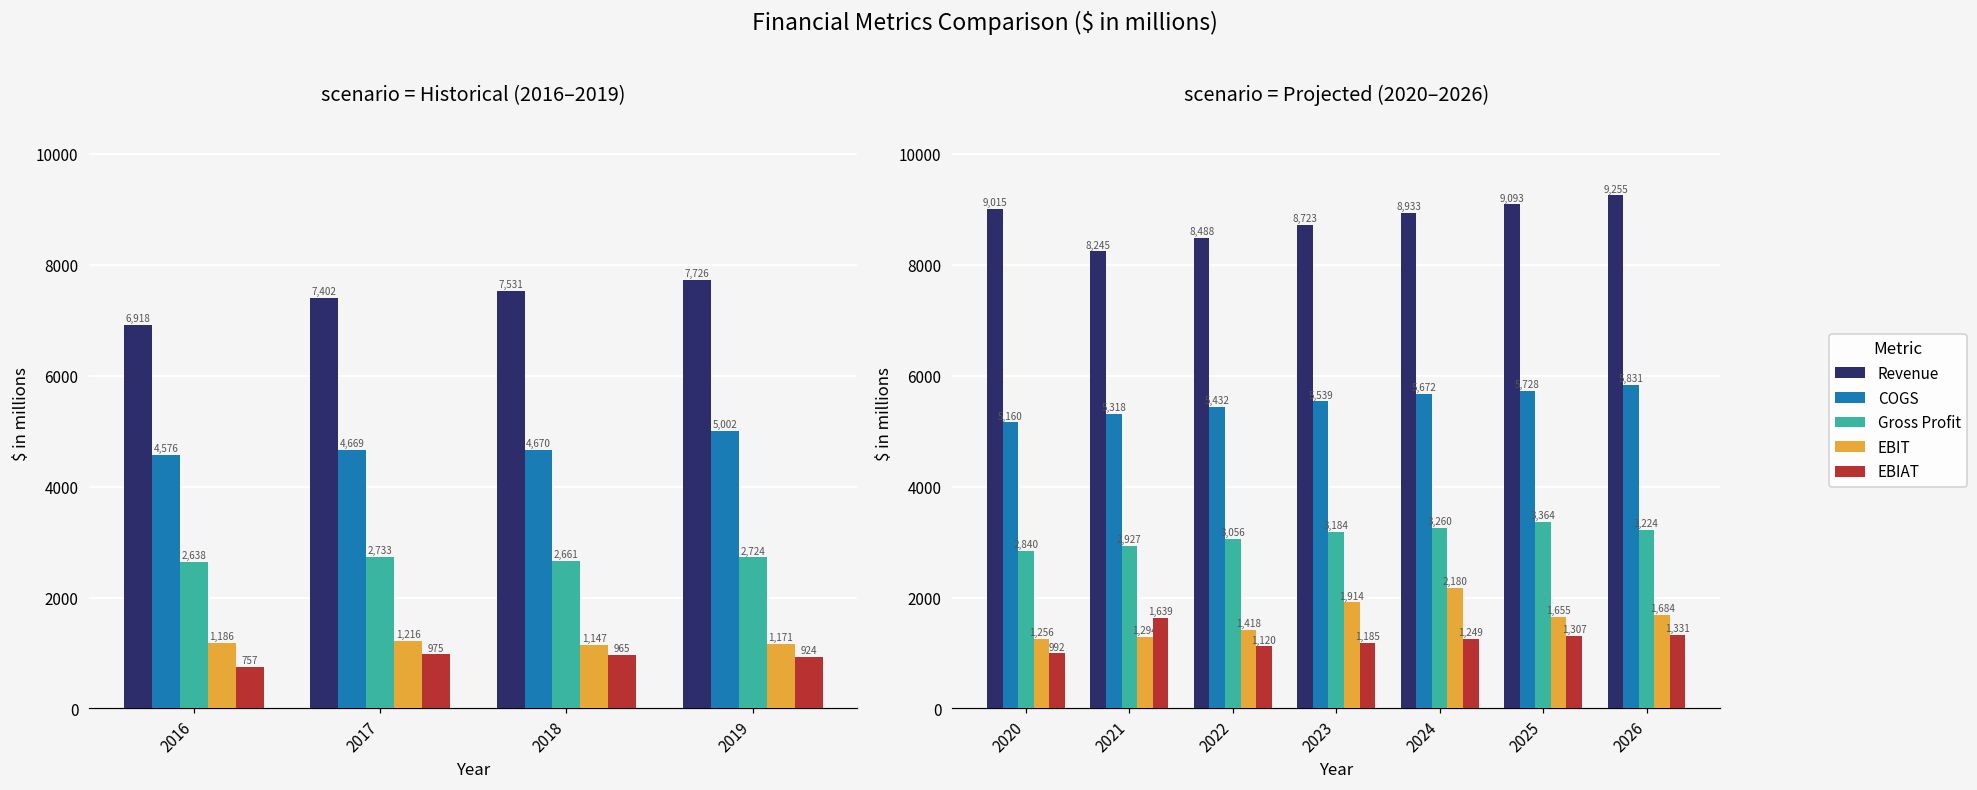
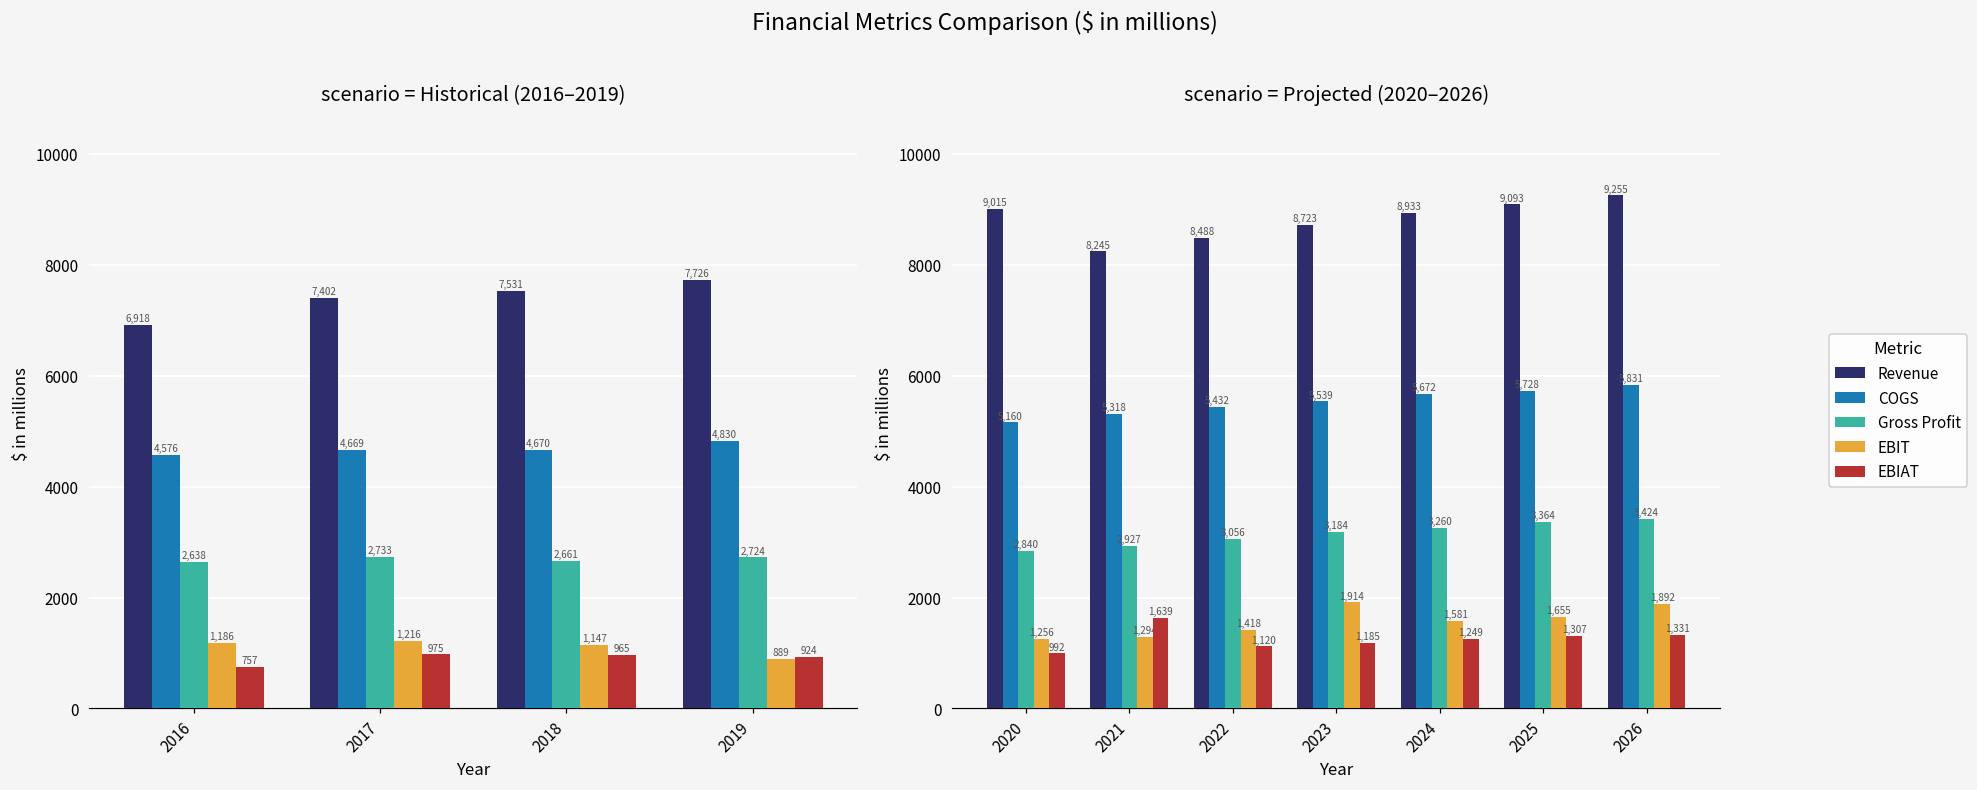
scenario = Historical (2016–2019), COGS, 2019: 5,002 -> 4,830
scenario = Historical (2016–2019), EBIT, 2019: 1,171 -> 889
scenario = Projected (2020–2026), EBIT, 2024: 2,180 -> 1,581
scenario = Projected (2020–2026), Gross Profit, 2026: 3,224 -> 3,424
scenario = Projected (2020–2026), EBIT, 2026: 1,684 -> 1,892
